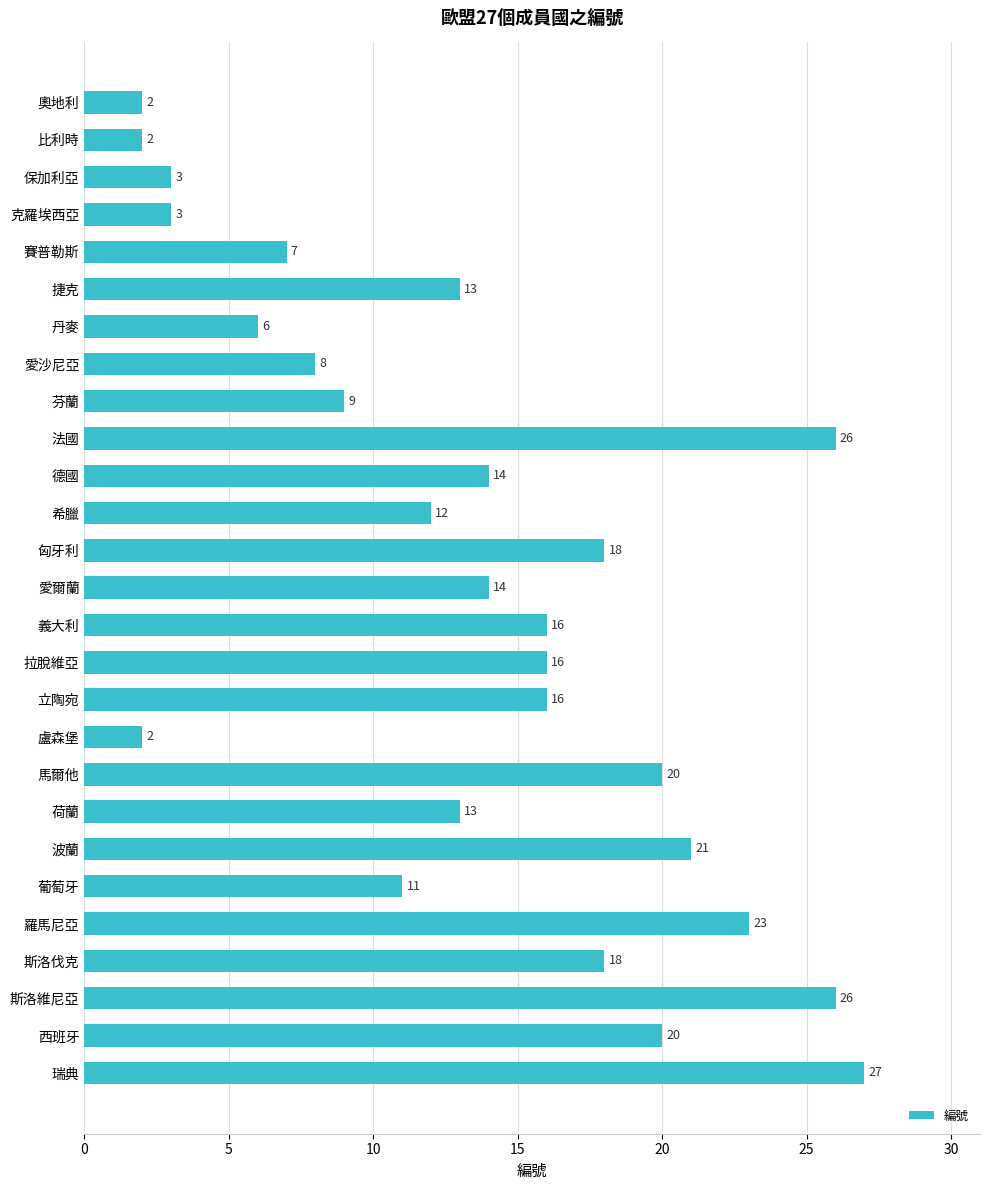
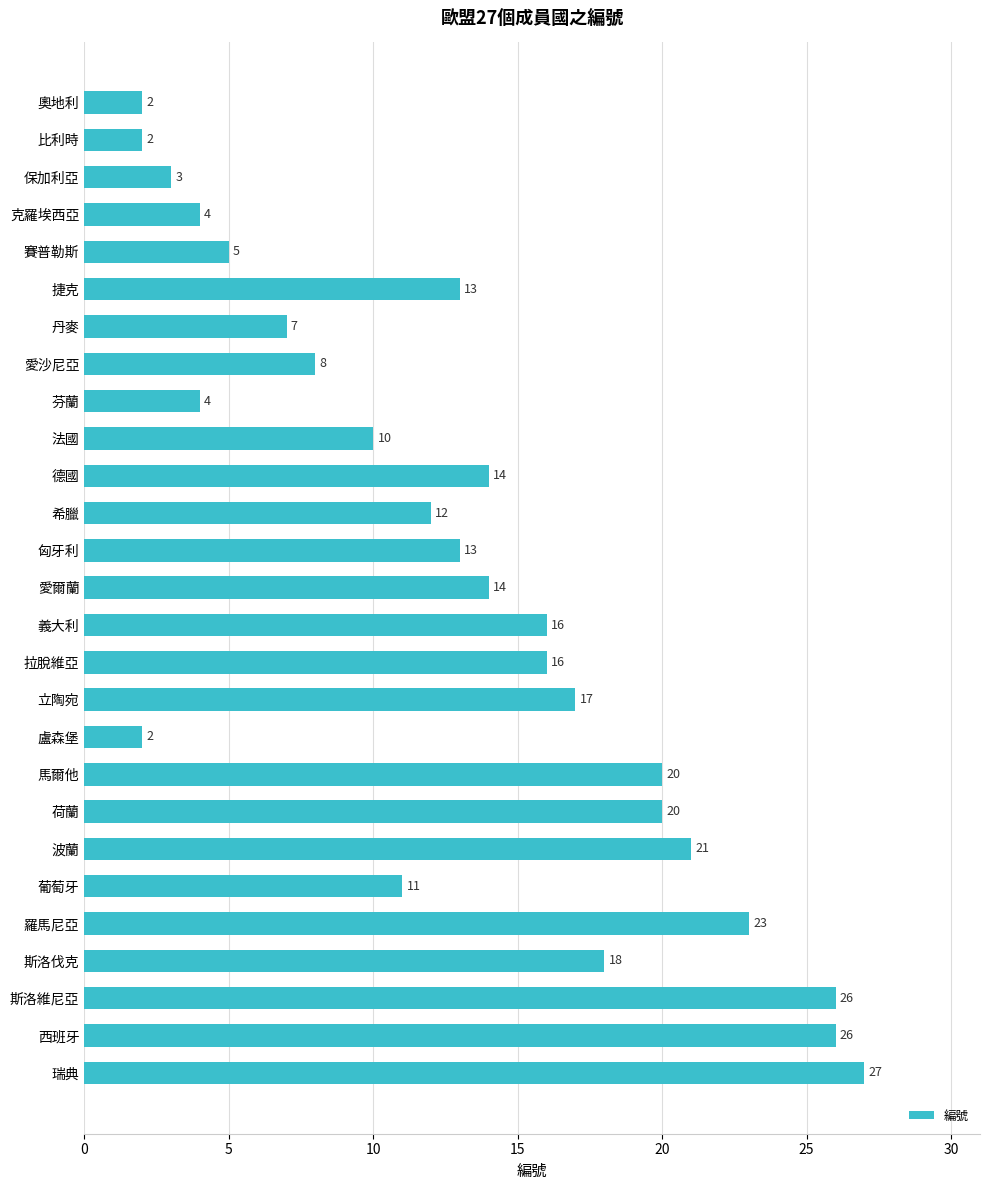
克羅埃西亞: 3 -> 4
賽普勒斯: 7 -> 5
丹麥: 6 -> 7
芬蘭: 9 -> 4
法國: 26 -> 10
匈牙利: 18 -> 13
立陶宛: 16 -> 17
荷蘭: 13 -> 20
西班牙: 20 -> 26
